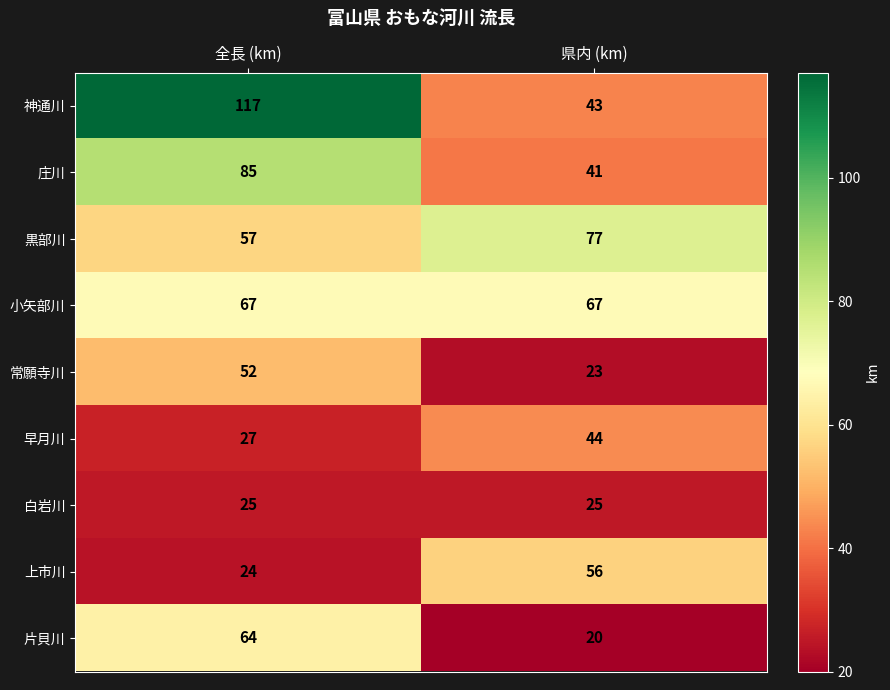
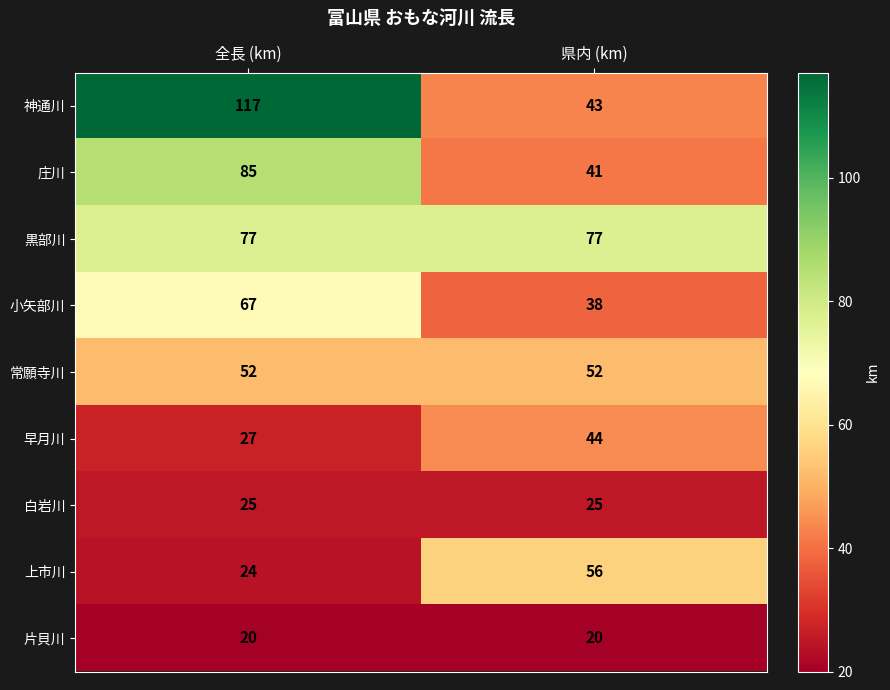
黒部川, 全長 (km): 57 -> 77
小矢部川, 県内 (km): 67 -> 38
常願寺川, 県内 (km): 23 -> 52
片貝川, 全長 (km): 64 -> 20
